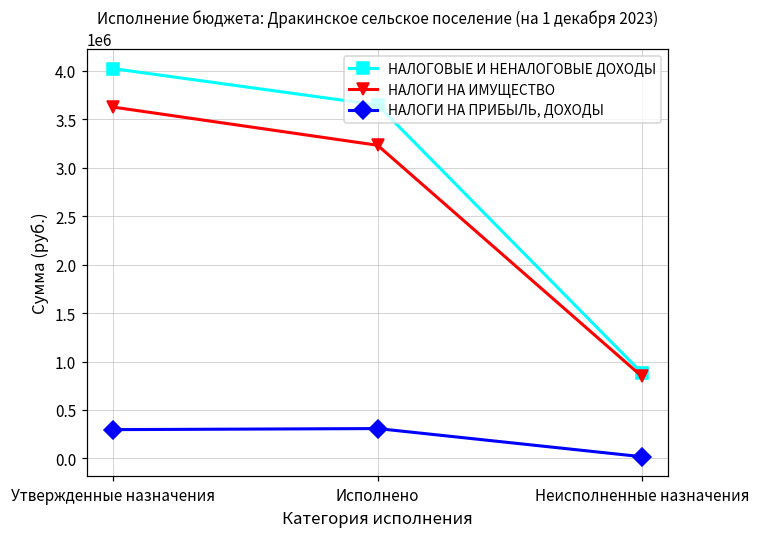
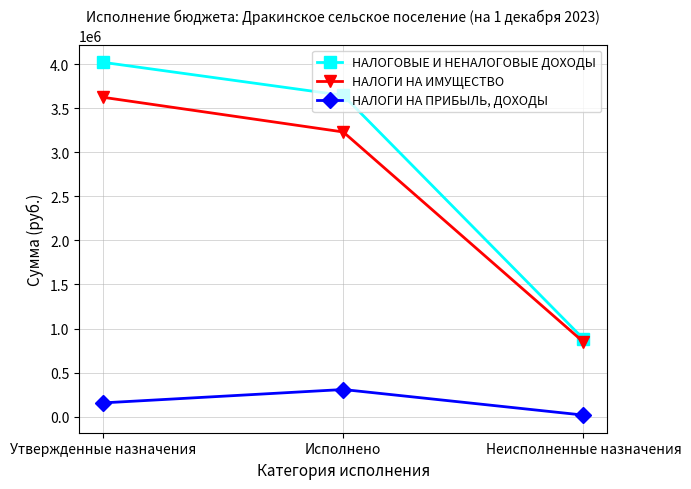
НАЛОГИ НА ПРИБЫЛЬ, ДОХОДЫ, Утвержденные назначения: 300000 -> 200000
